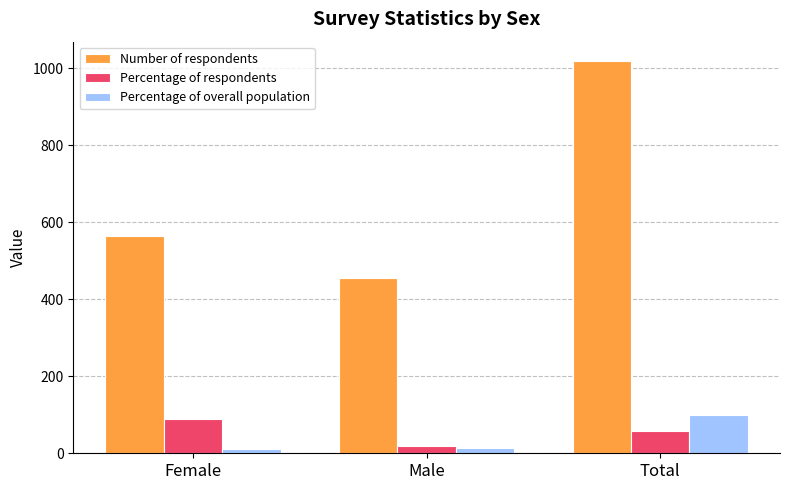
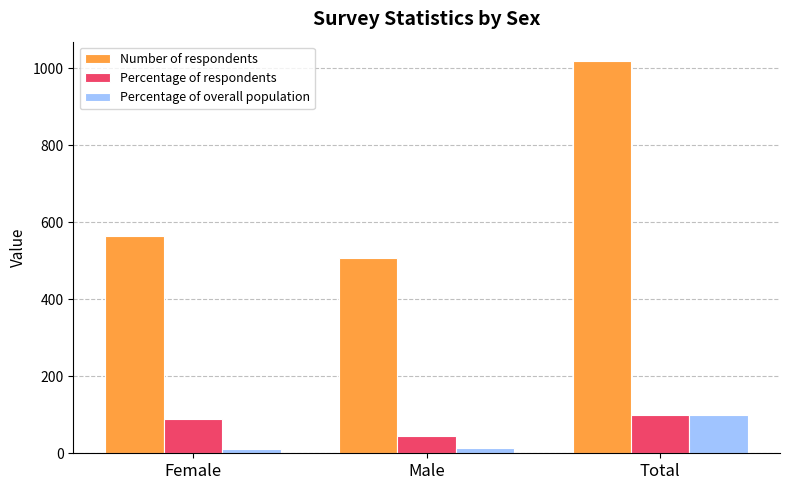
Number of respondents, Male: 450 -> 510
Percentage of respondents, Male: 20 -> 40
Percentage of respondents, Total: 60 -> 100
